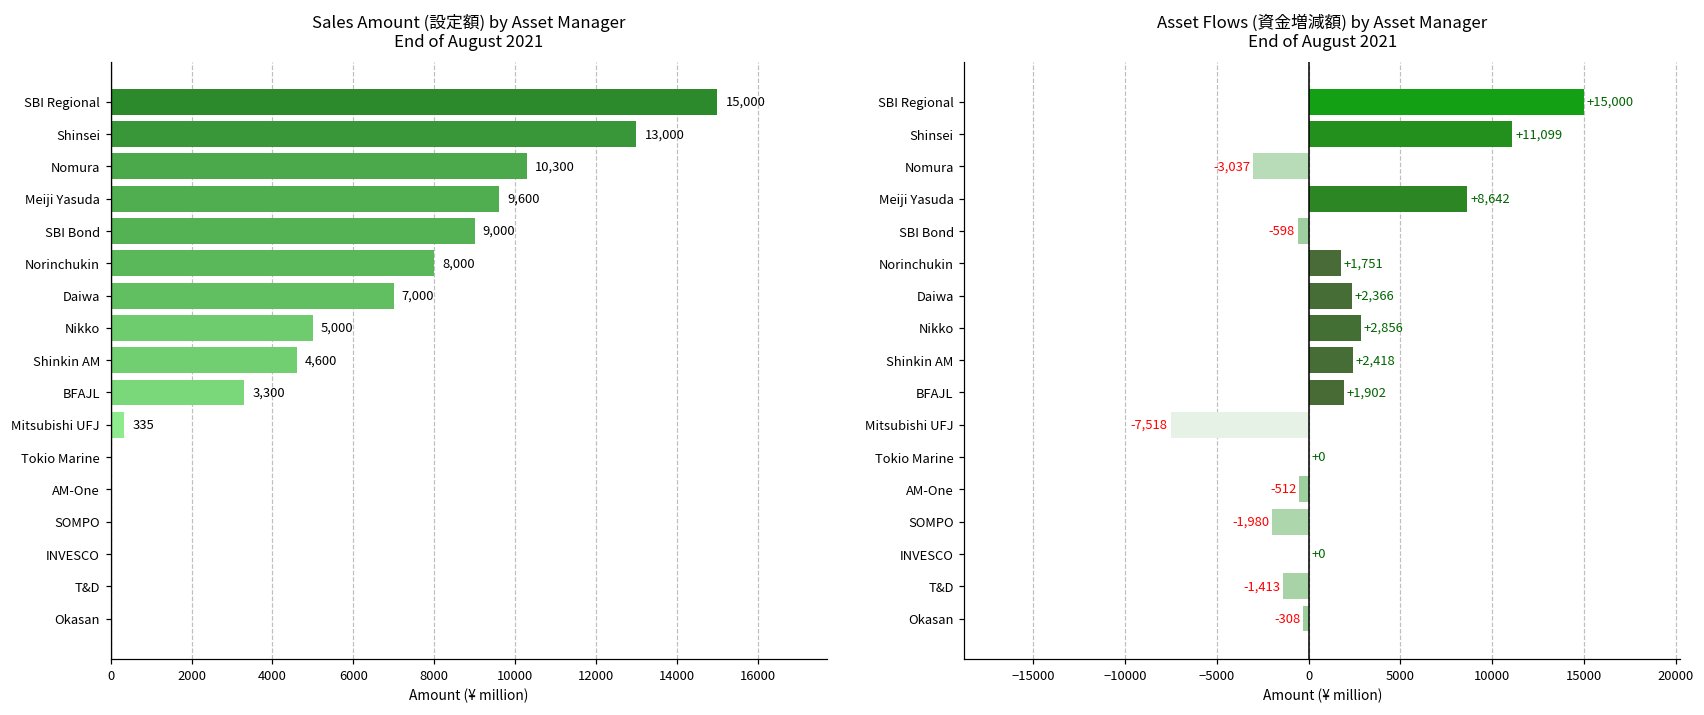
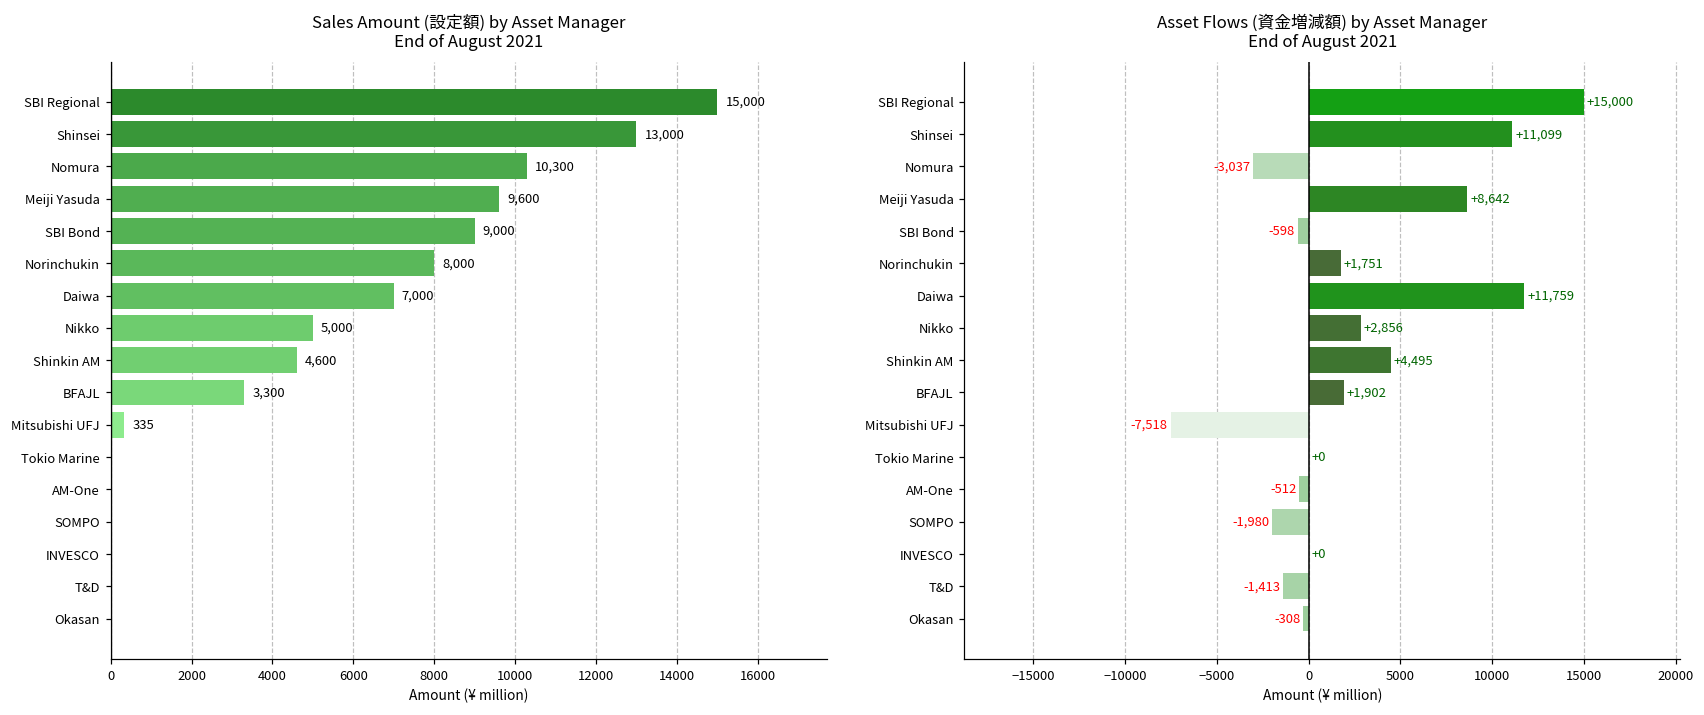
Asset Flows (資金増減額) by Asset Manager End of August 2021, Daiwa: +2,366 -> +11,759
Asset Flows (資金増減額) by Asset Manager End of August 2021, Shinkin AM: +2,418 -> +4,495
